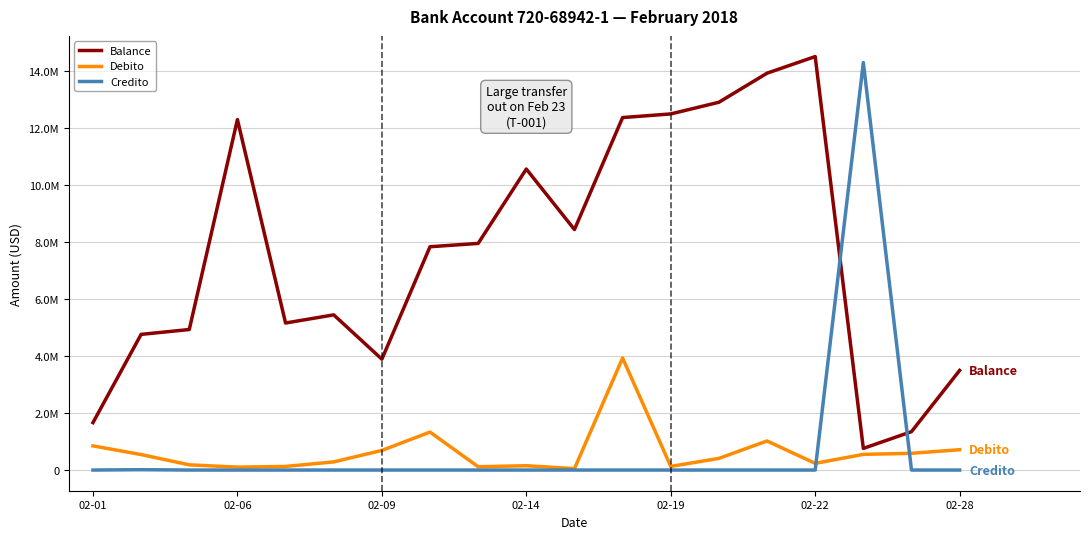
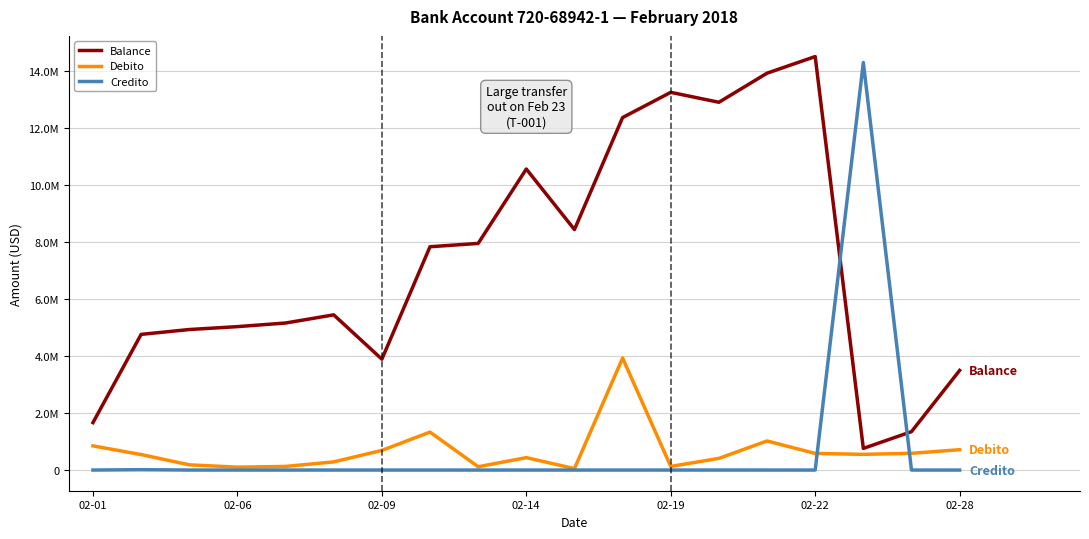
Balance, 02-06: 12300000 -> 5000000
Debito, 02-14: 200000 -> 400000
Balance, 02-19: 12500000 -> 13300000
Debito, 02-22: 200000 -> 600000
